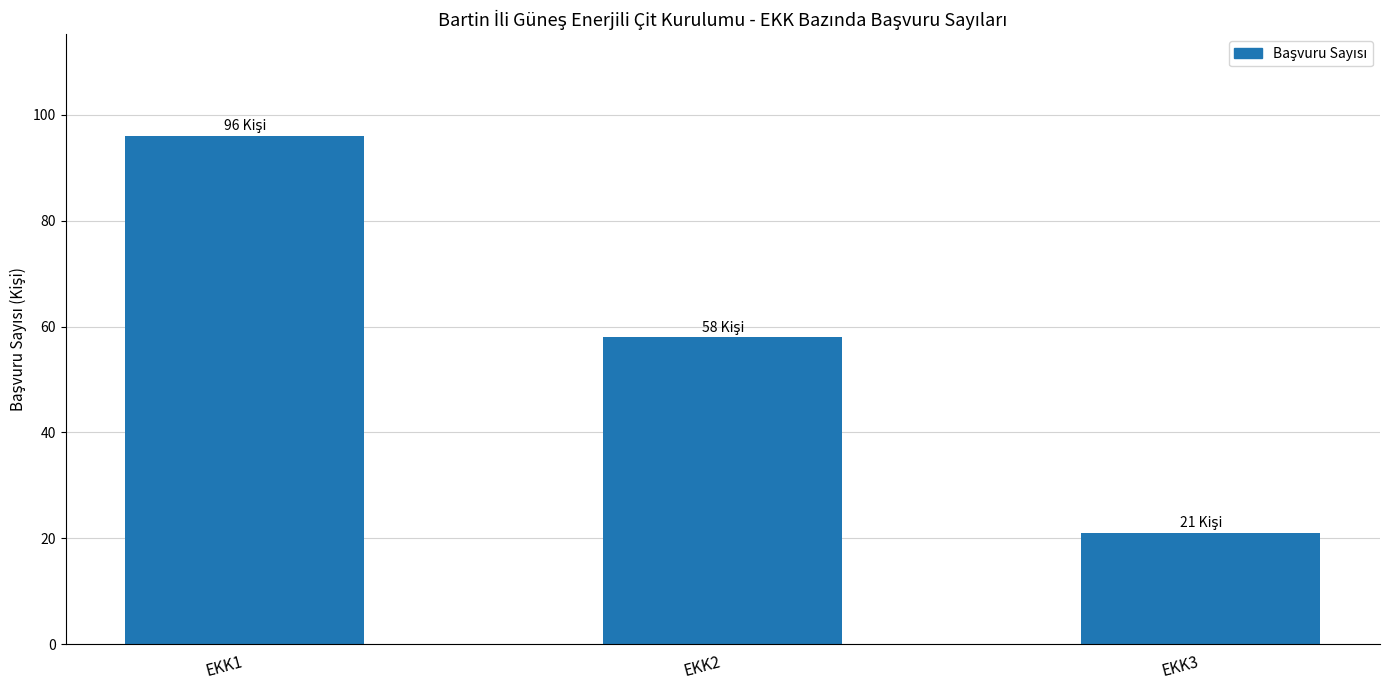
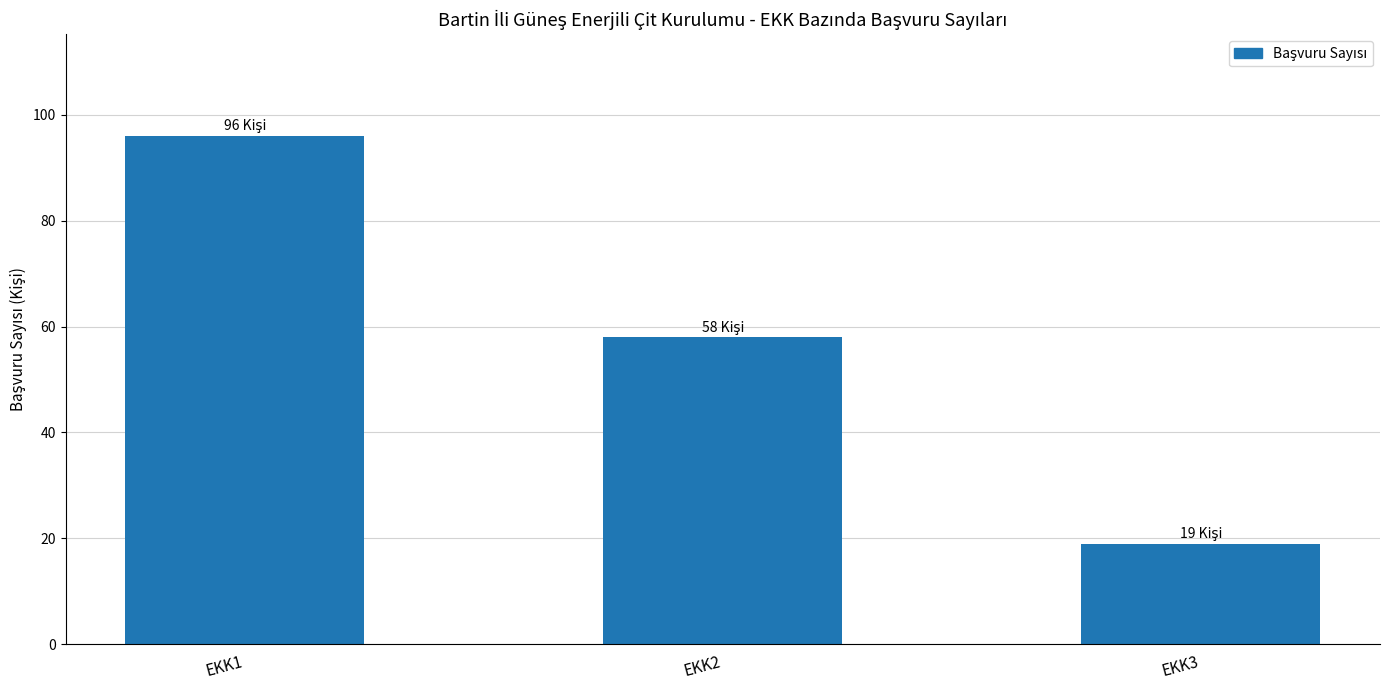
EKK3: 21 -> 19
